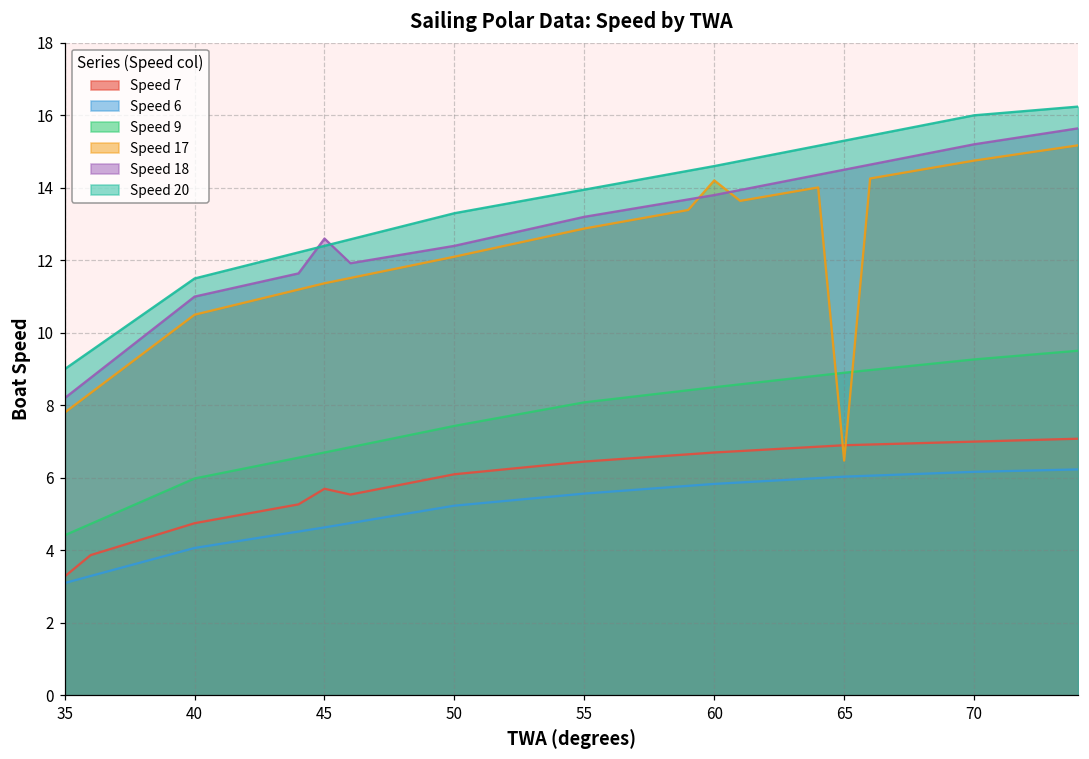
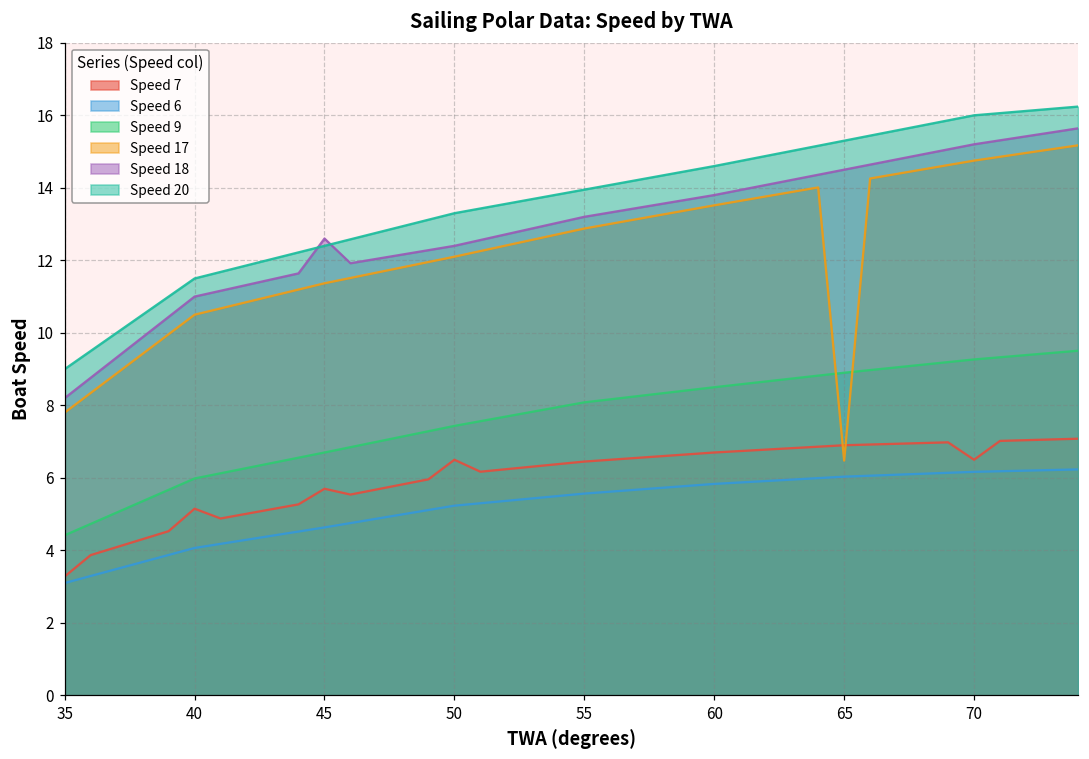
Speed 7, 40: 4.8 -> 5.2
Speed 7, 50: 6.1 -> 6.5
Speed 17, 60: 14.2 -> 13.5
Speed 7, 70: 7.0 -> 6.5
